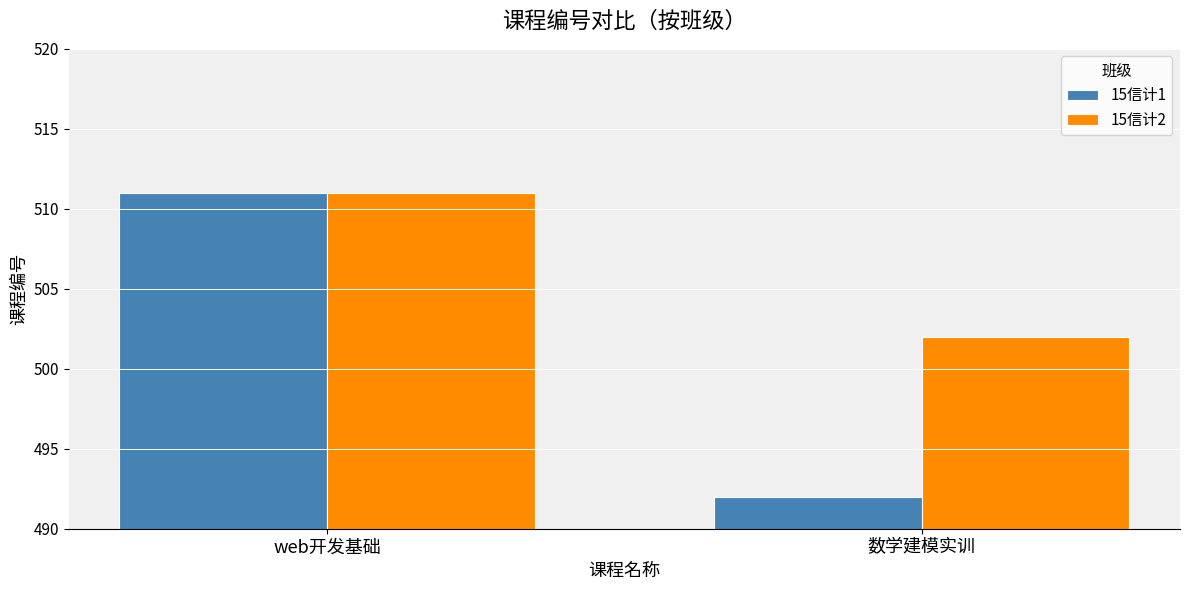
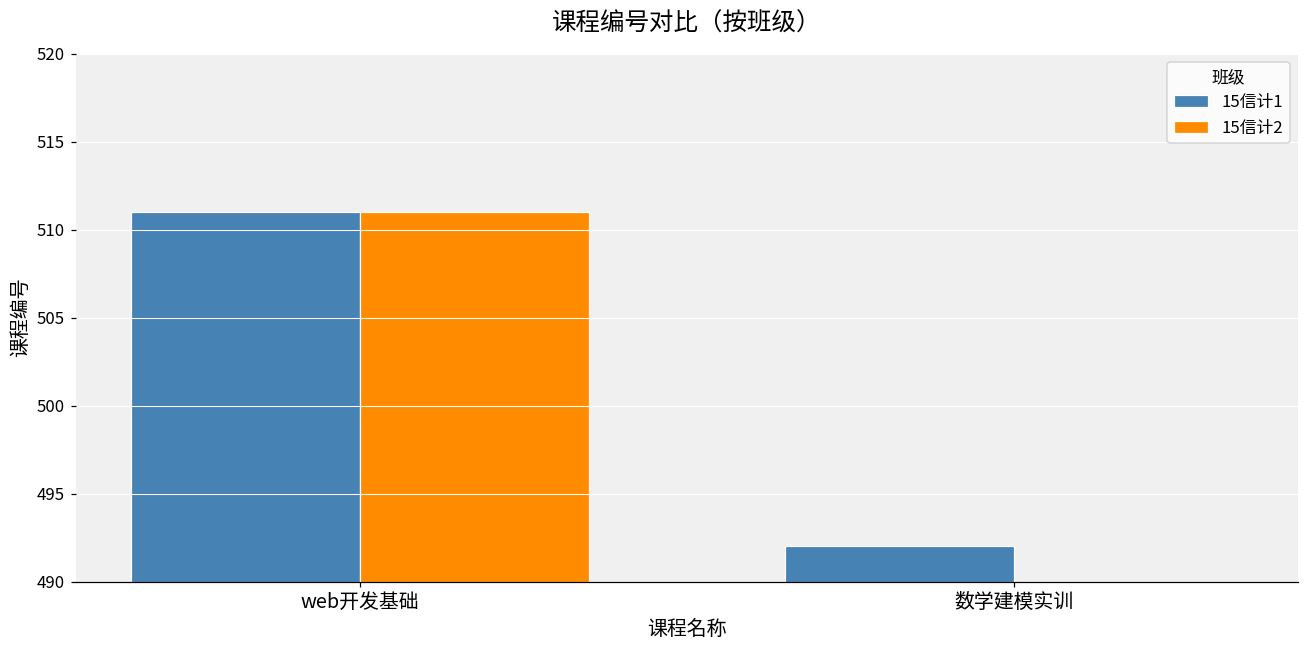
15信计2, 数学建模实训: 502 -> 490
